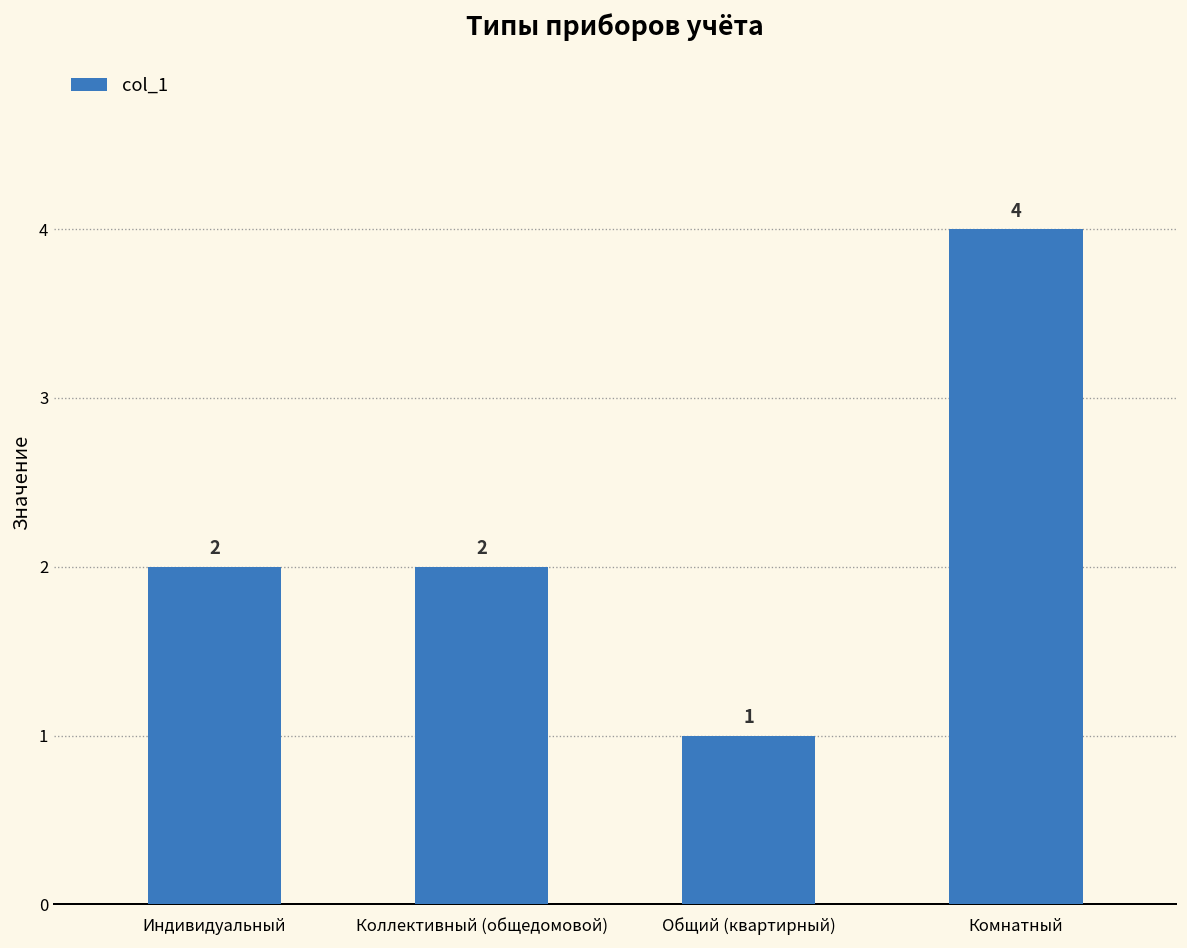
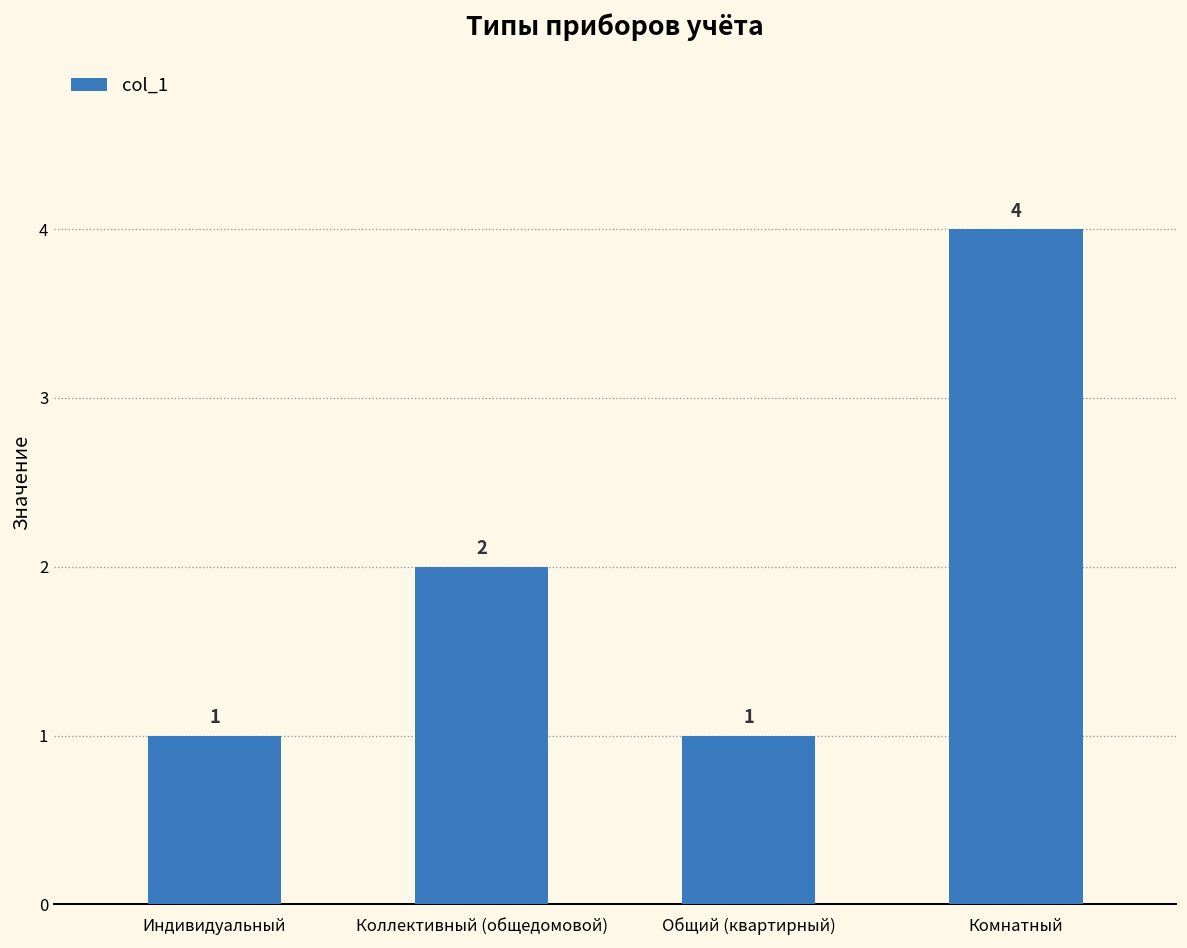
Индивидуальный: 2 -> 1
